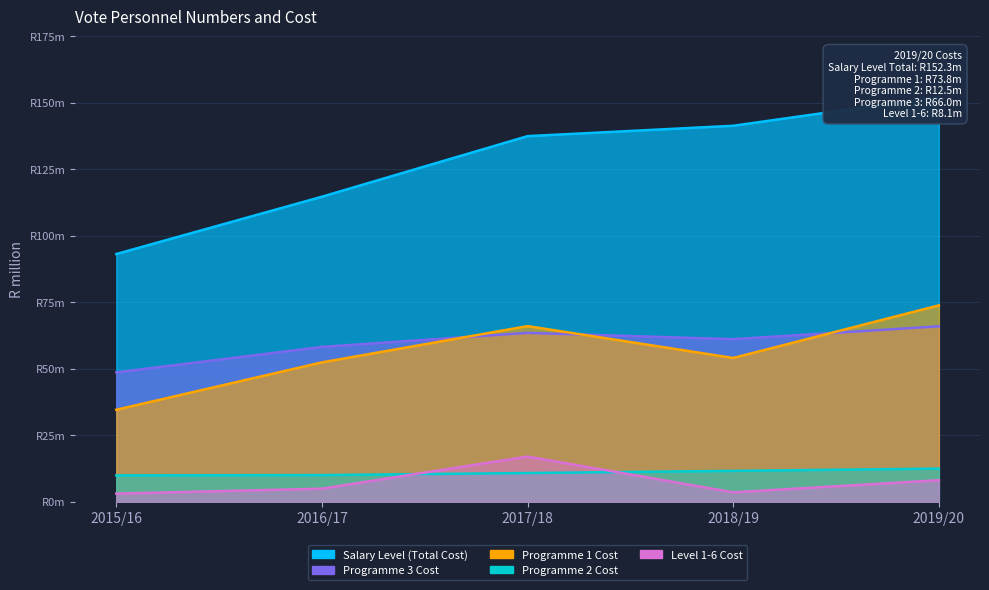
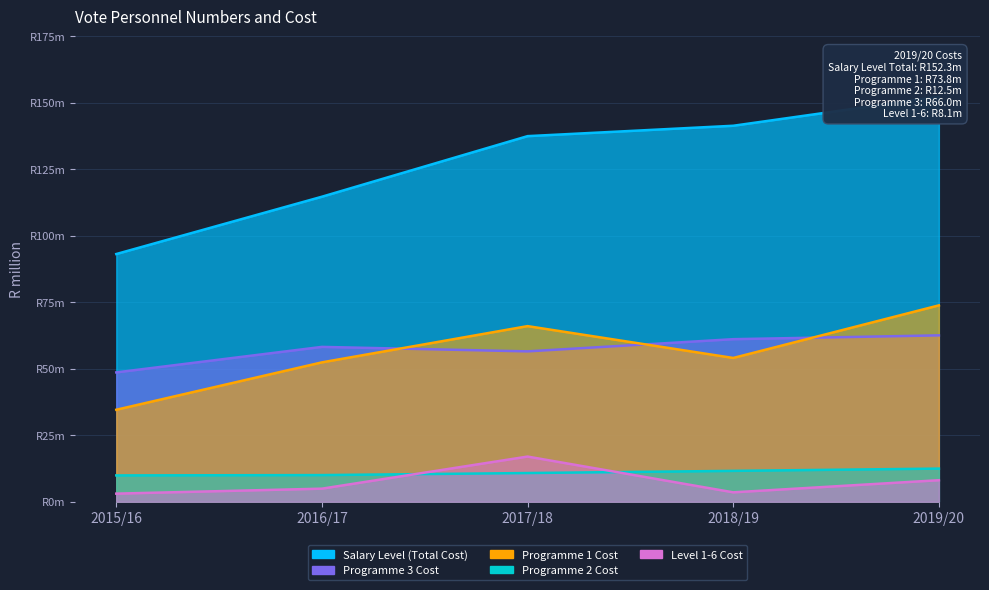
Programme 3 Cost, 2017/18: R63m -> R57m
Programme 3 Cost, 2019/20: R66m -> R63m
